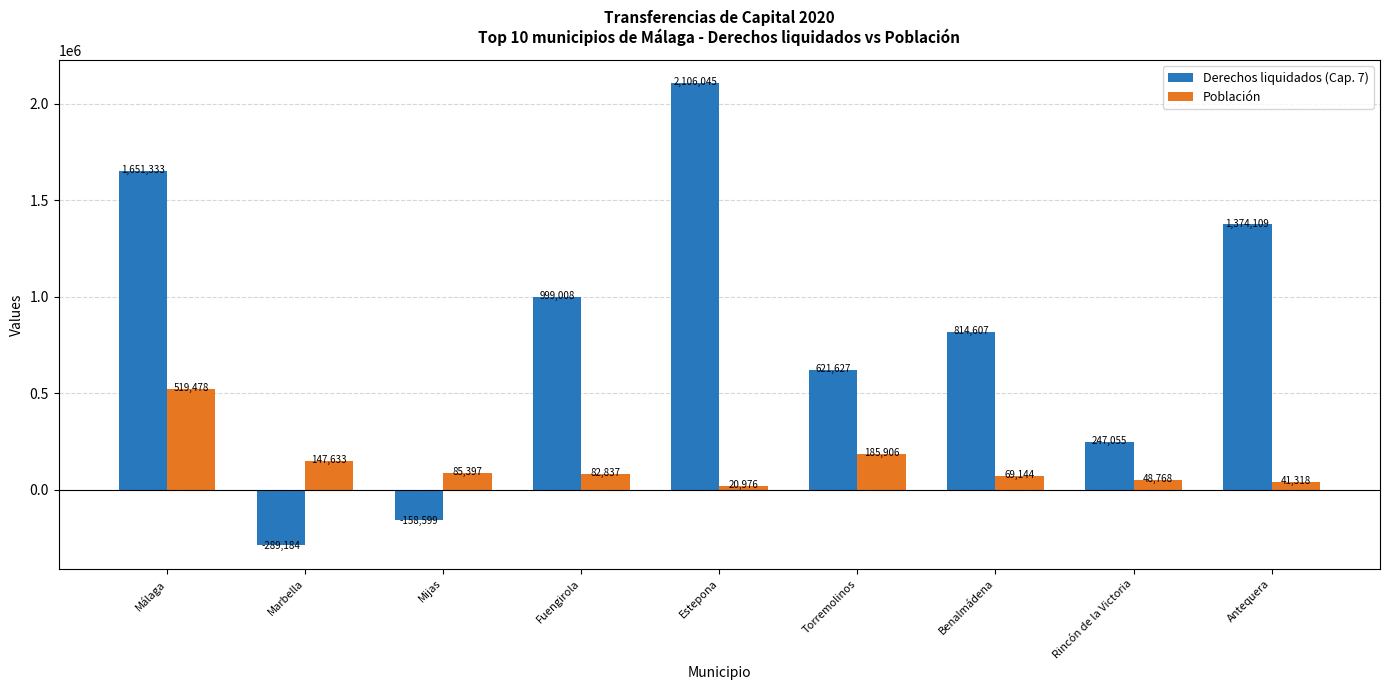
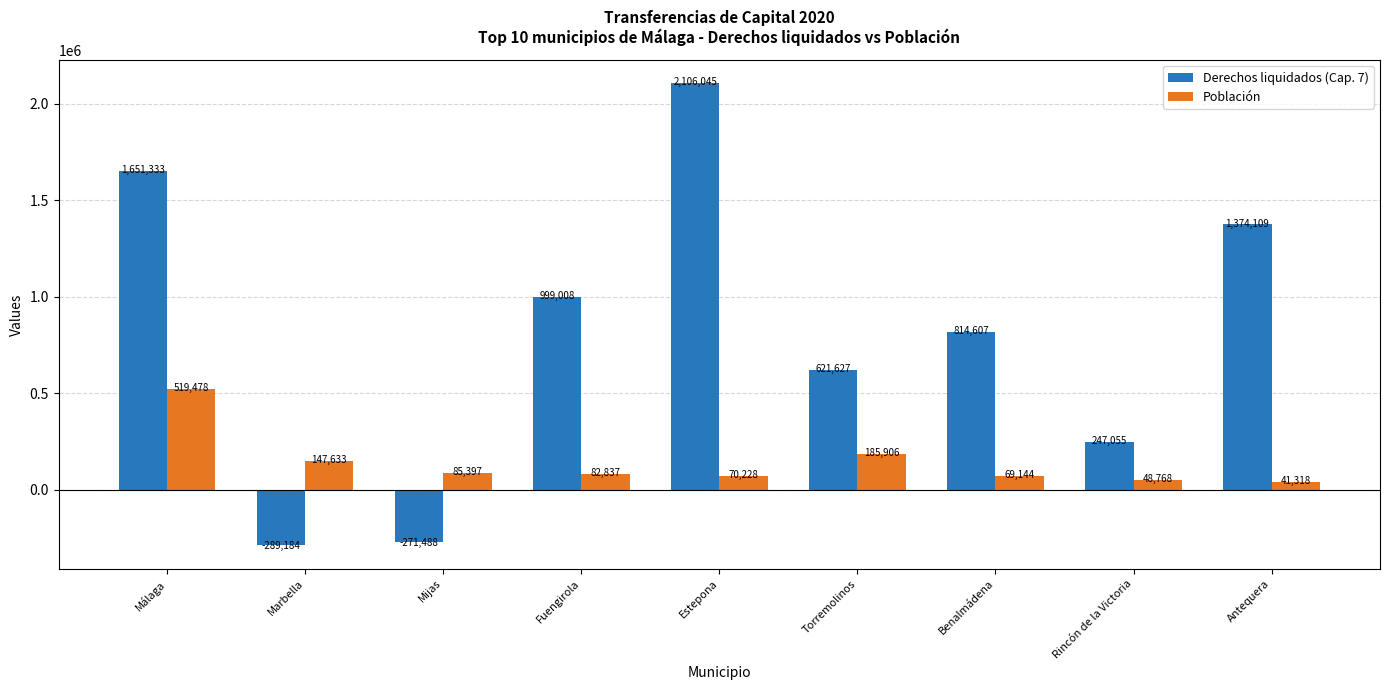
Derechos liquidados (Cap. 7), Mijas: -158,599 -> -271,488
Población, Estepona: 20,976 -> 70,228
